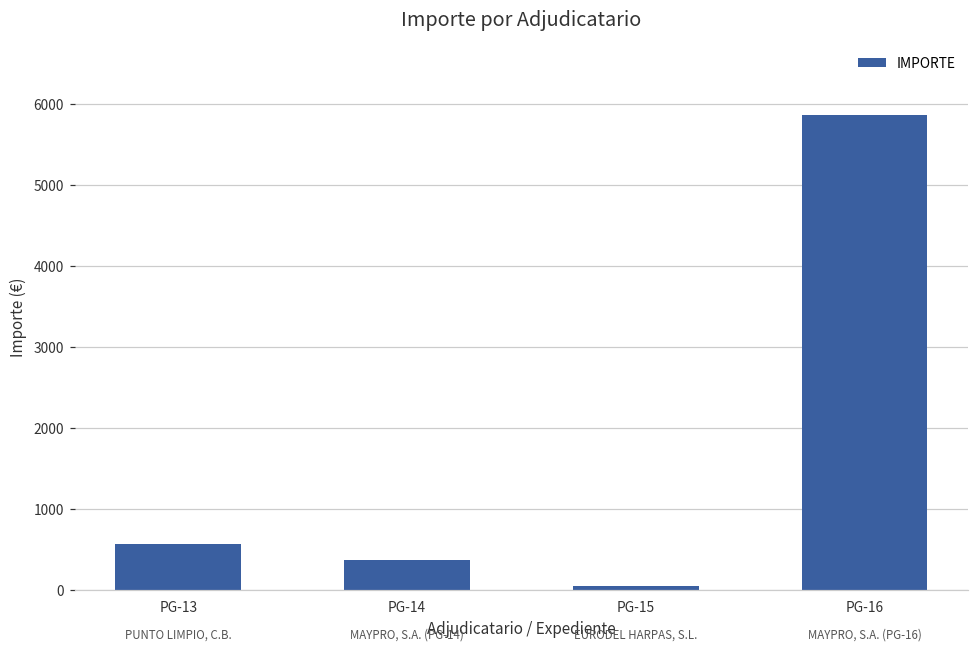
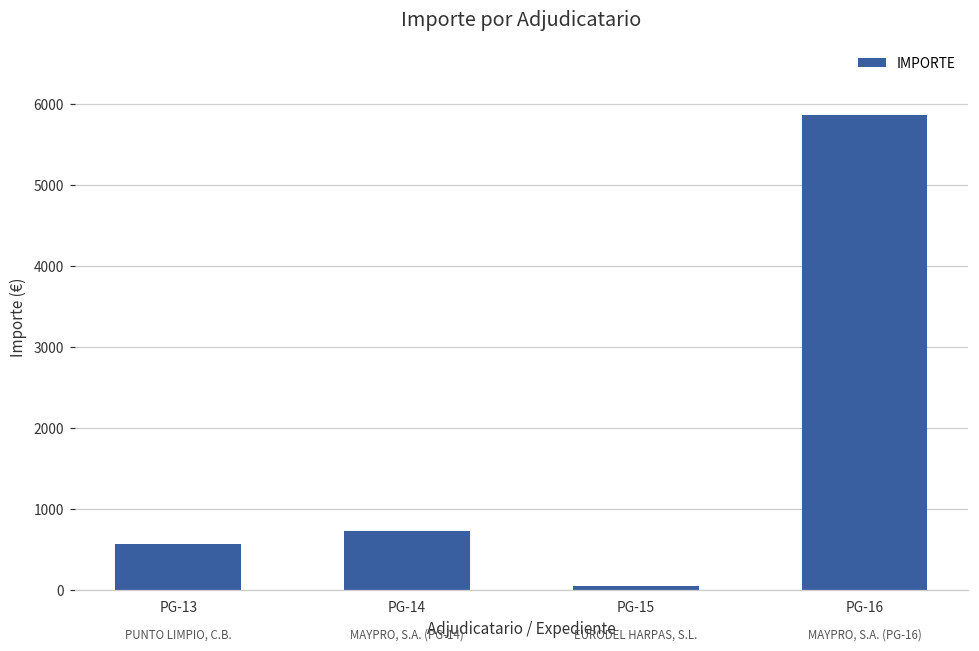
PG-14: 400 -> 700
